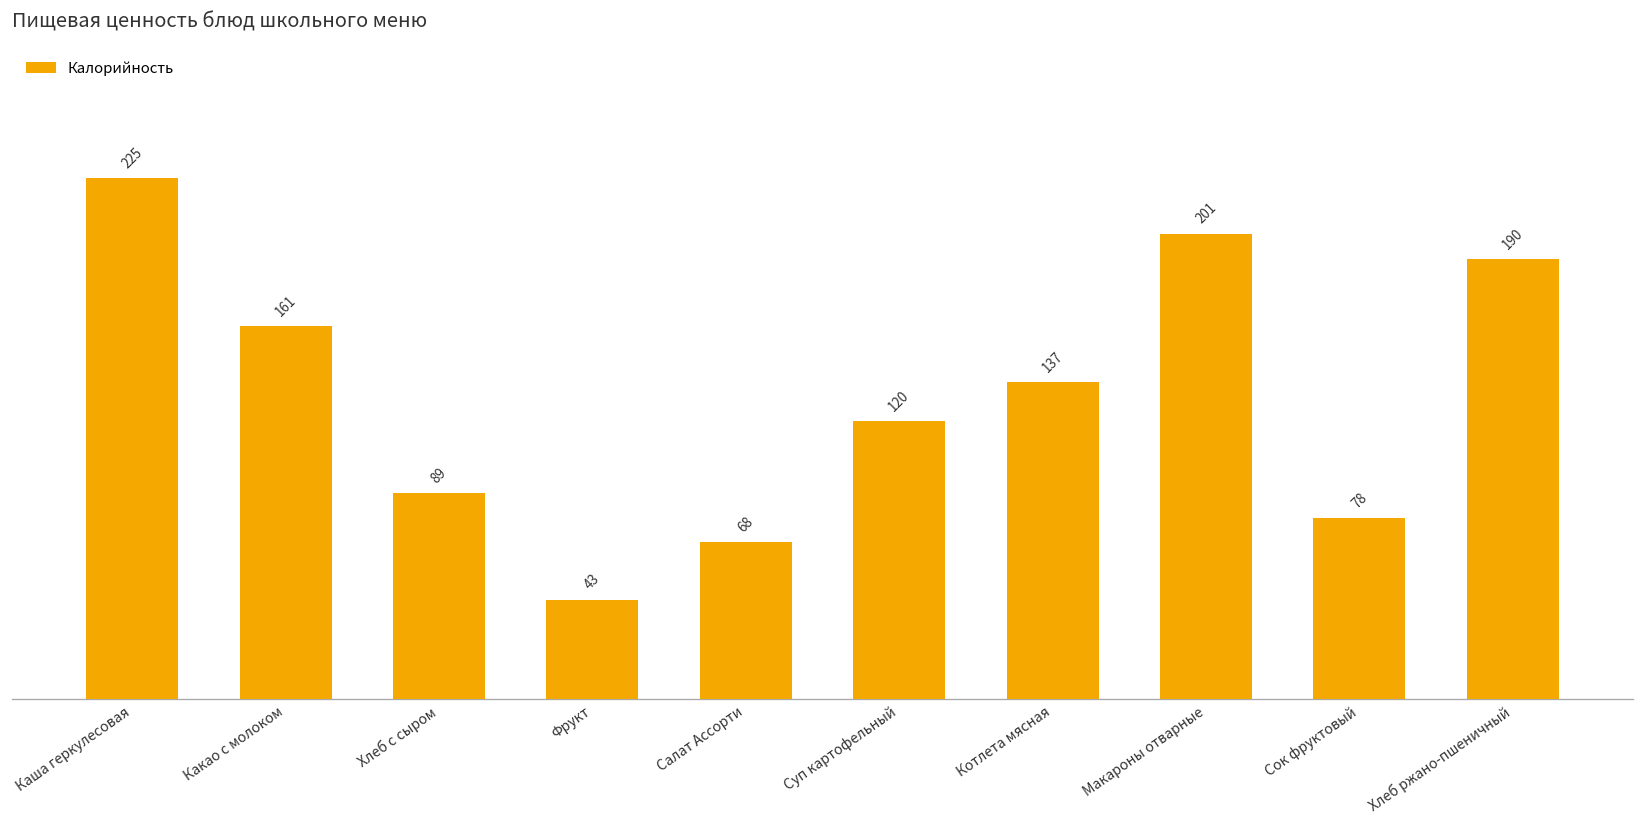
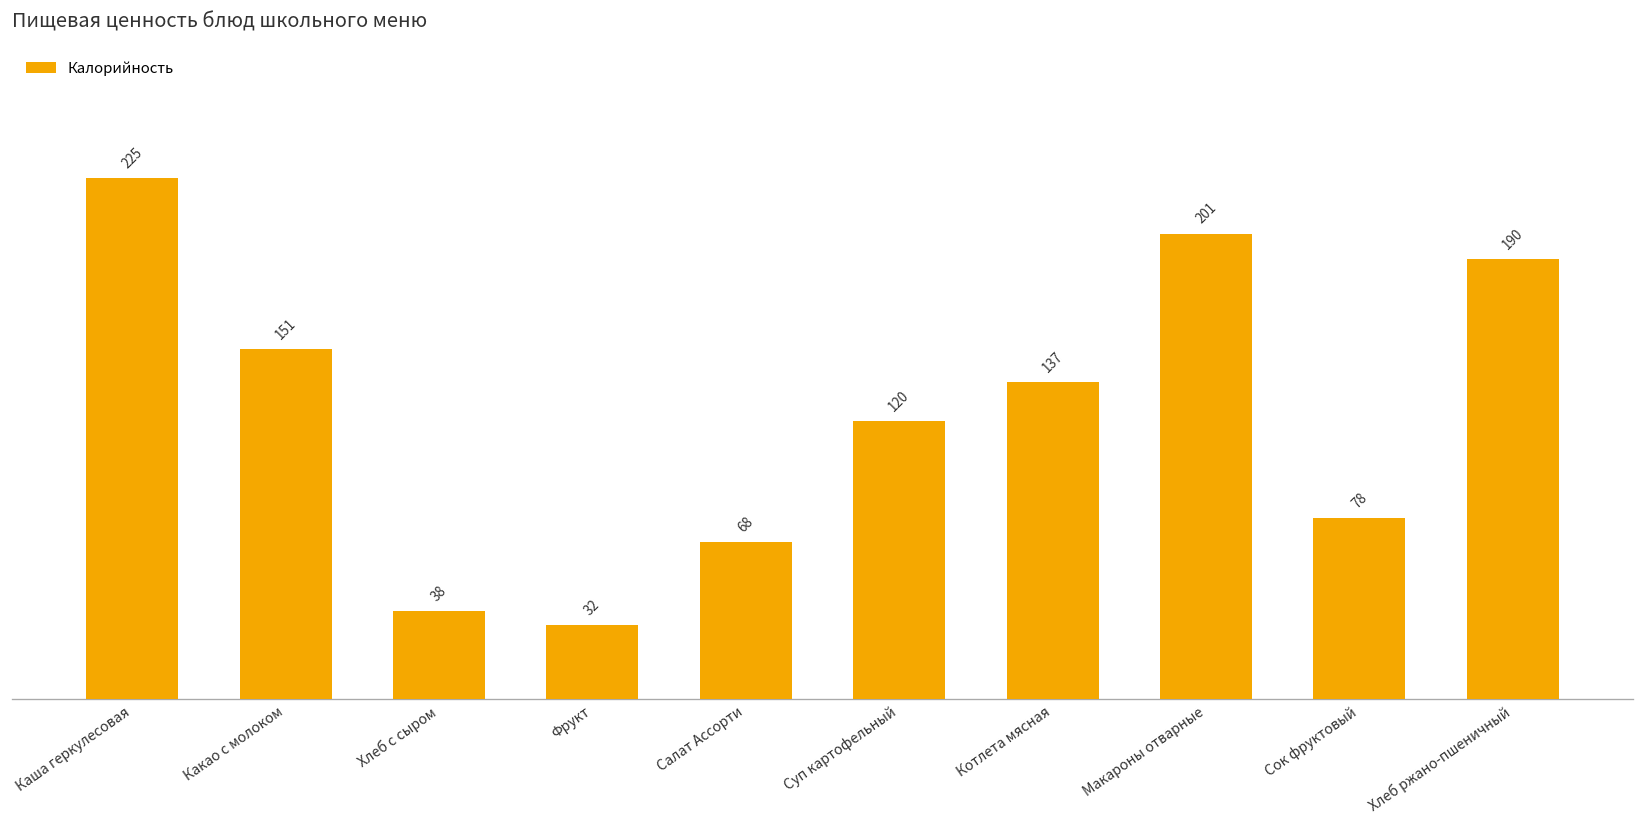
Какао с молоком: 161 -> 151
Хлеб с сыром: 89 -> 38
Фрукт: 43 -> 32
